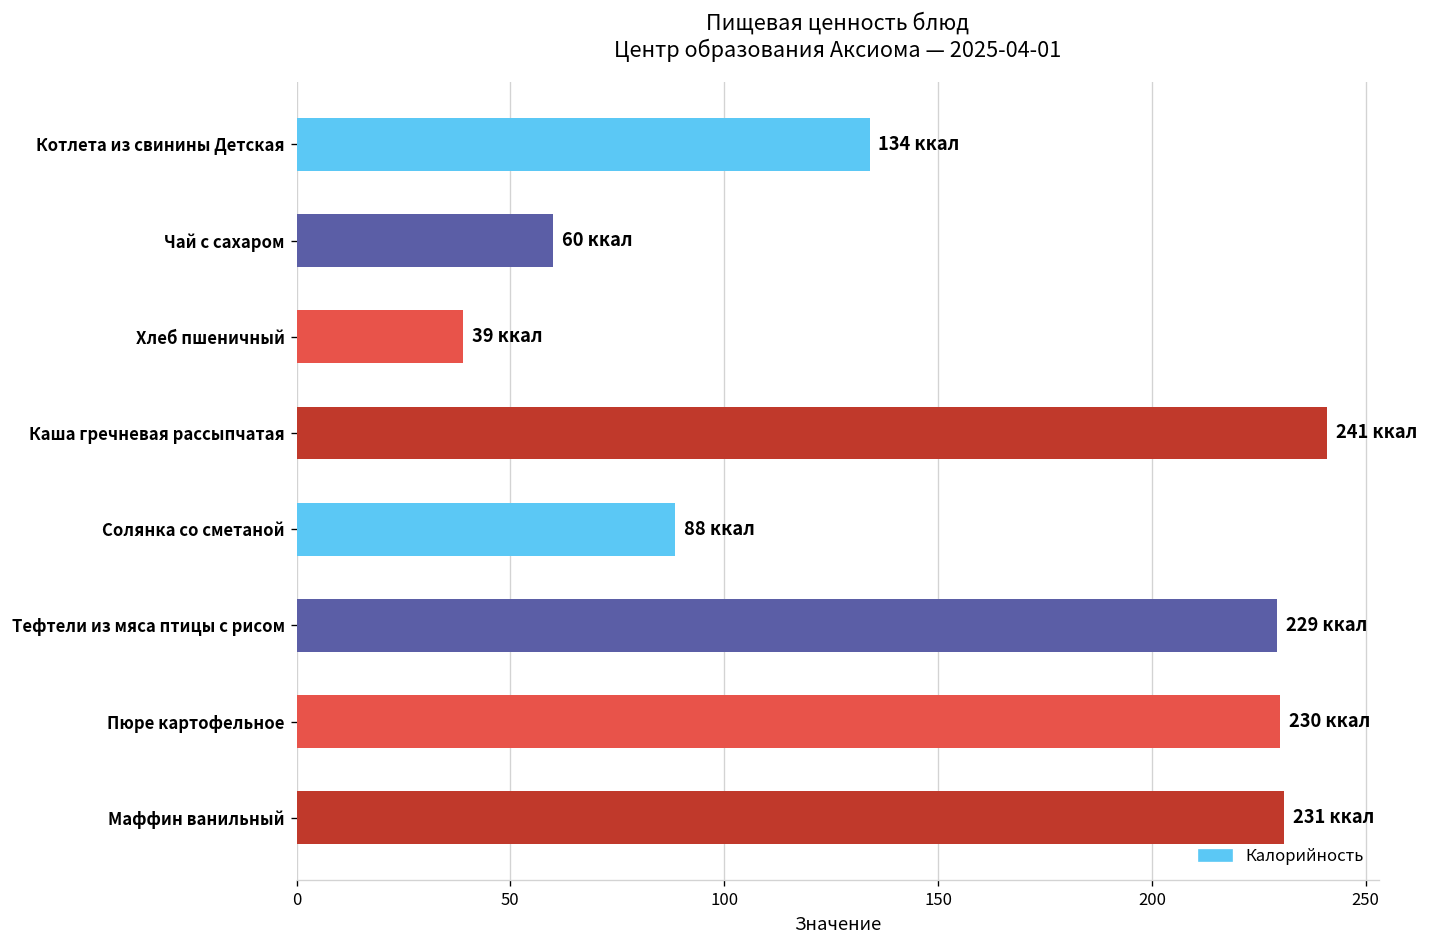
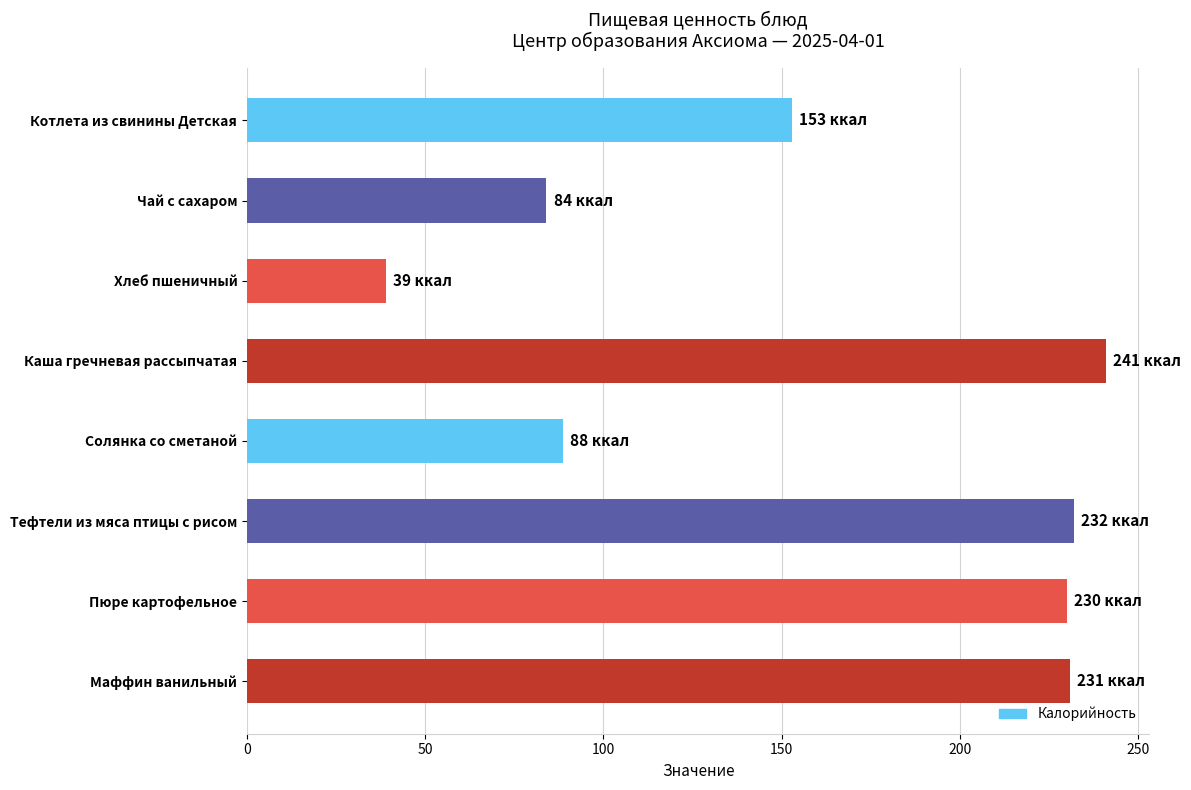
Котлета из свинины Детская: 134 -> 153
Чай с сахаром: 60 -> 84
Тефтели из мяса птицы с рисом: 229 -> 232
